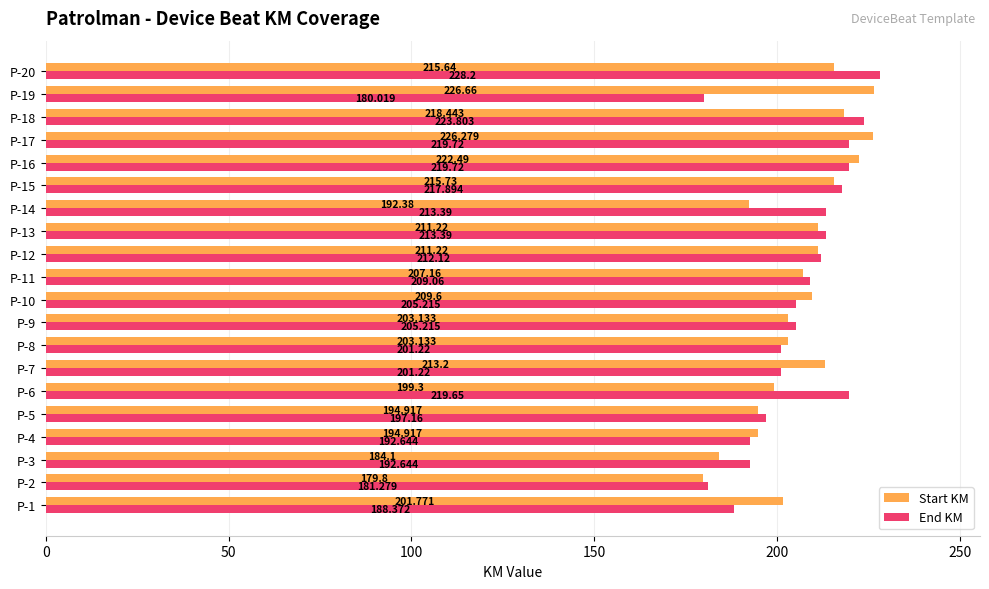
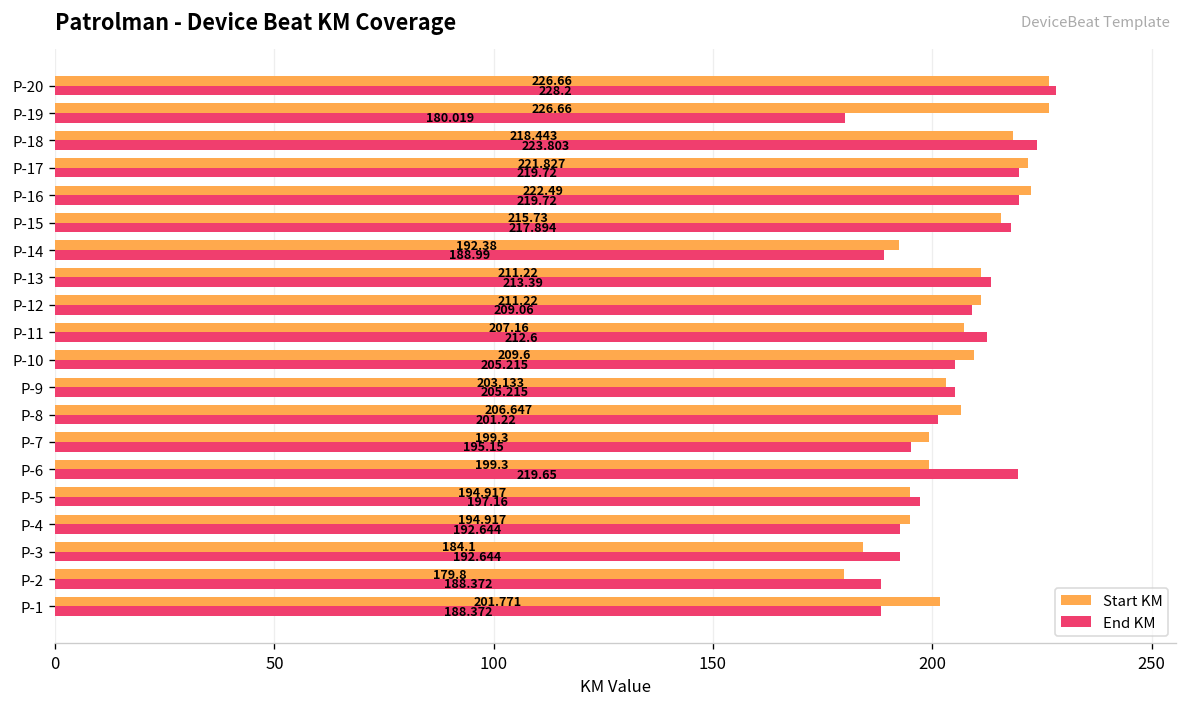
Start KM, P-20: 215.64 -> 226.66
Start KM, P-17: 226.279 -> 221.827
End KM, P-14: 213.39 -> 188.99
End KM, P-12: 212.12 -> 209.06
End KM, P-11: 209.06 -> 212.6
Start KM, P-8: 203.133 -> 206.647
Start KM, P-7: 213.2 -> 199.3
End KM, P-7: 201.22 -> 195.15
End KM, P-2: 181.279 -> 188.372
